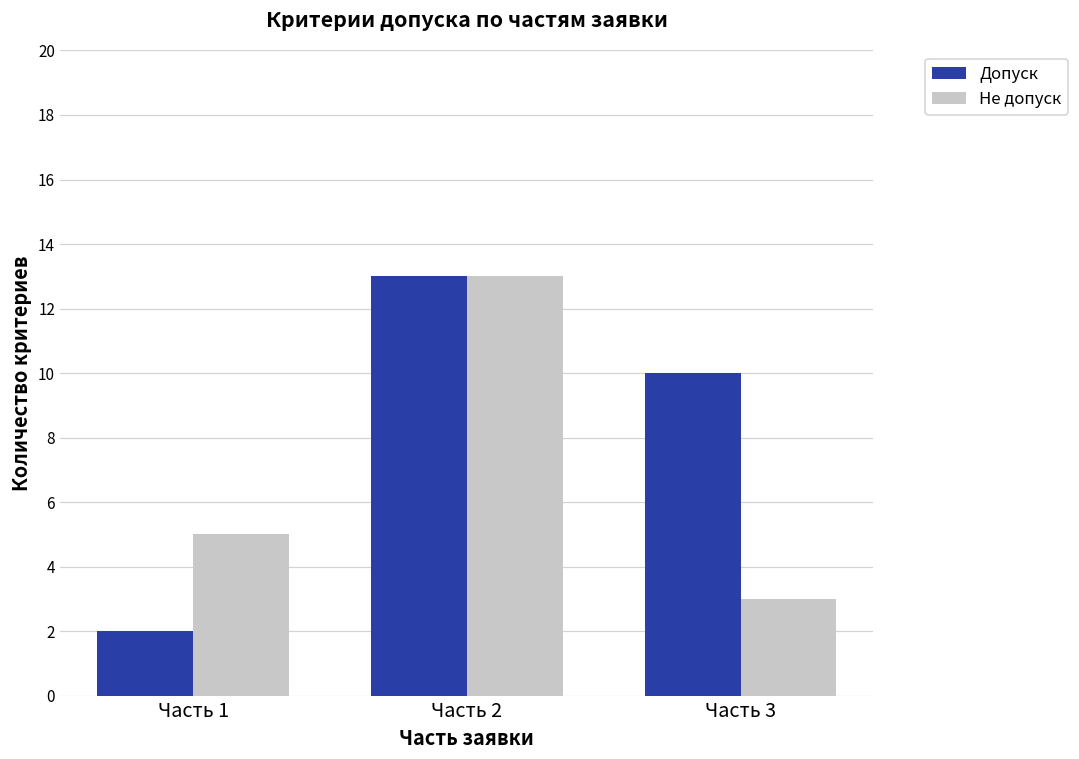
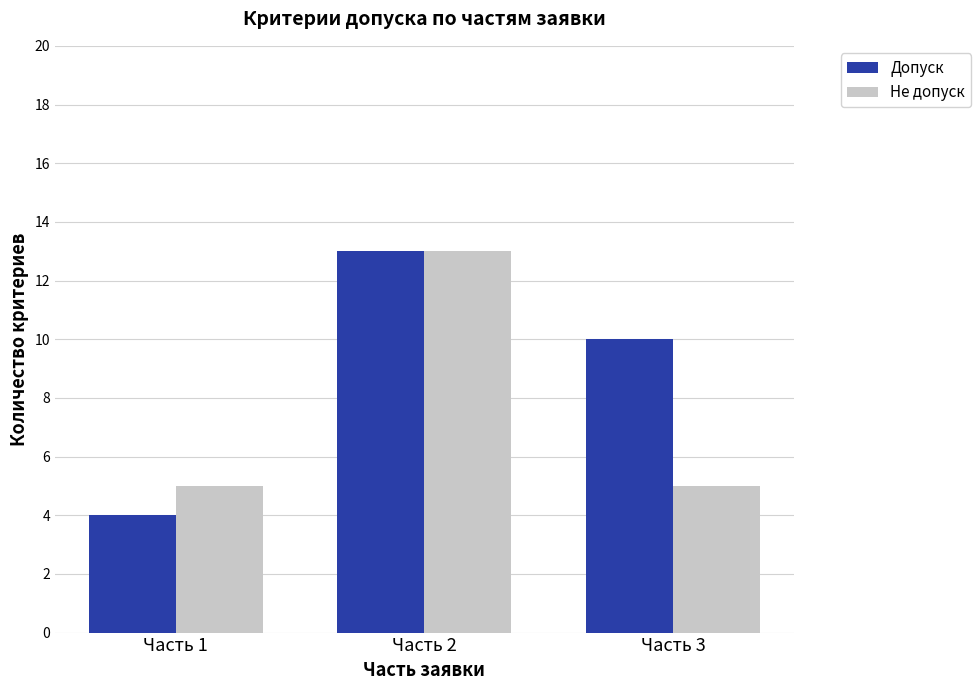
Допуск, Часть 1: 2 -> 4
Не допуск, Часть 3: 3 -> 5
